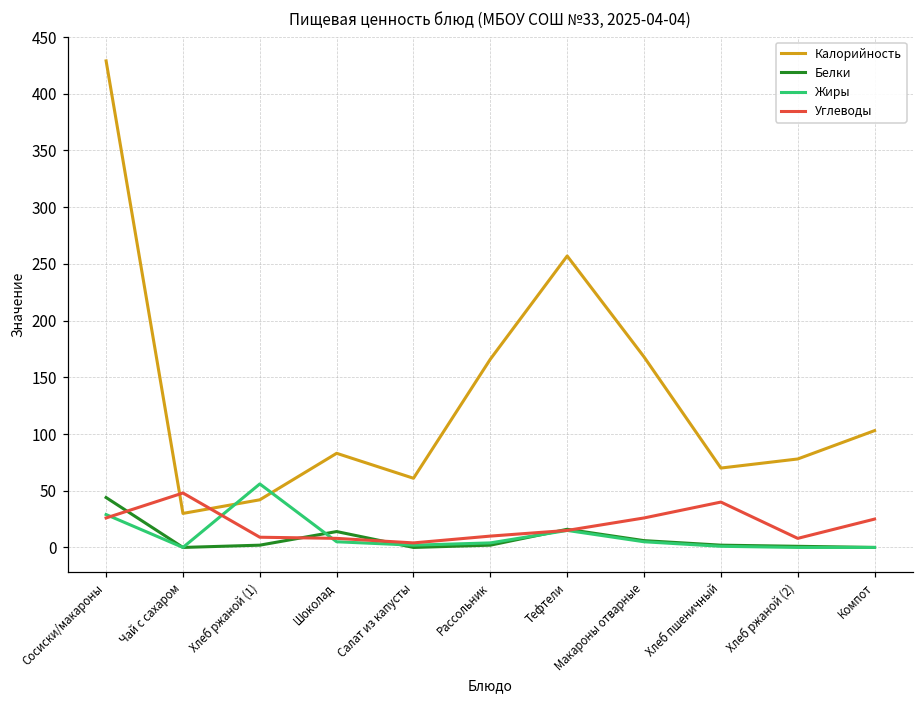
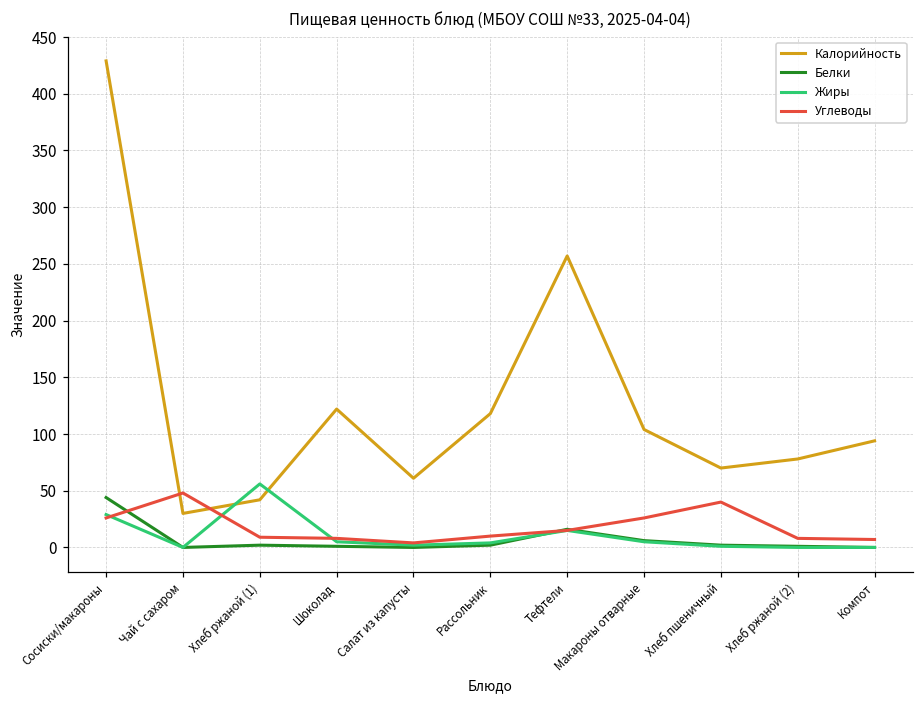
Калорийность, Шоколад: 83 -> 122
Белки, Шоколад: 14 -> 1
Калорийность, Рассольник: 166 -> 118
Калорийность, Макароны отварные: 168 -> 104
Калорийность, Компот: 103 -> 94
Углеводы, Компот: 25 -> 7
